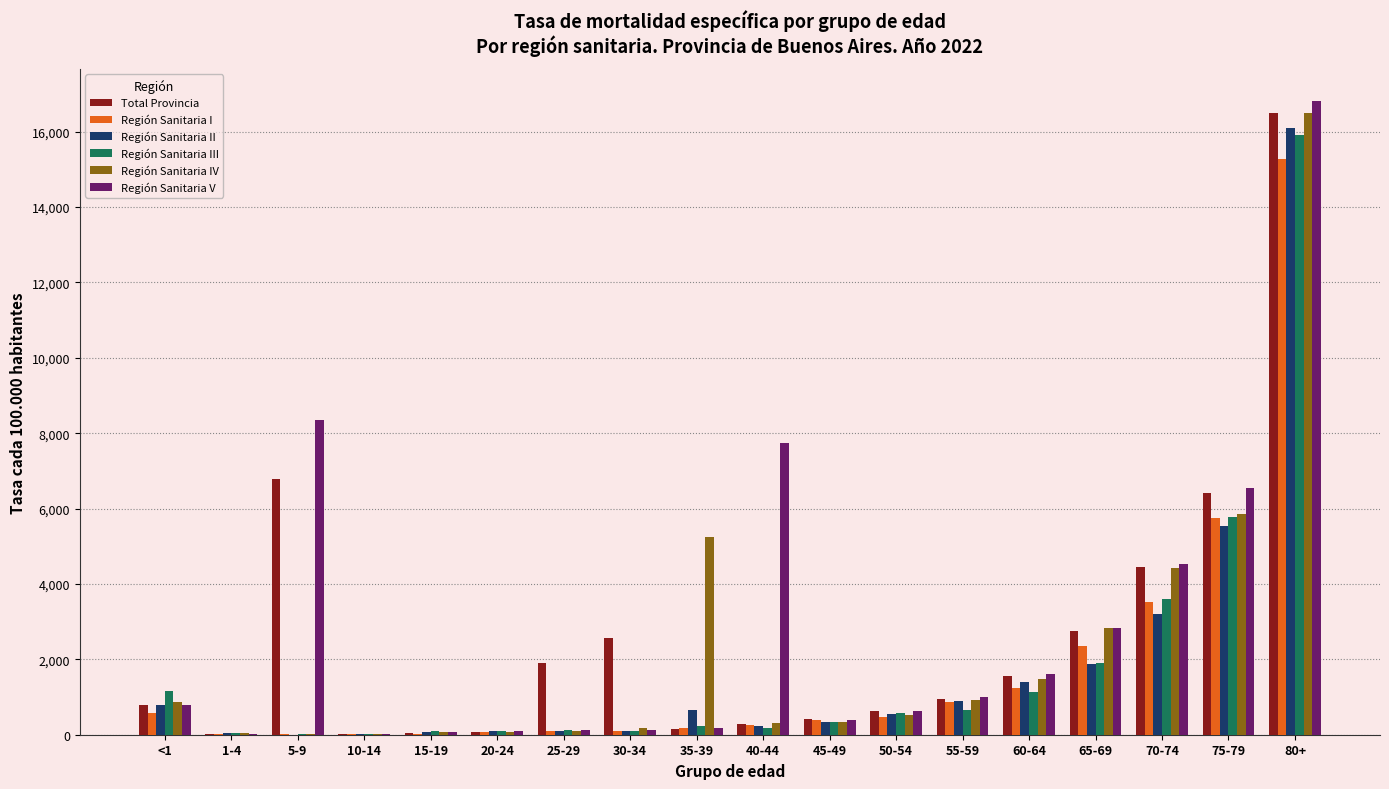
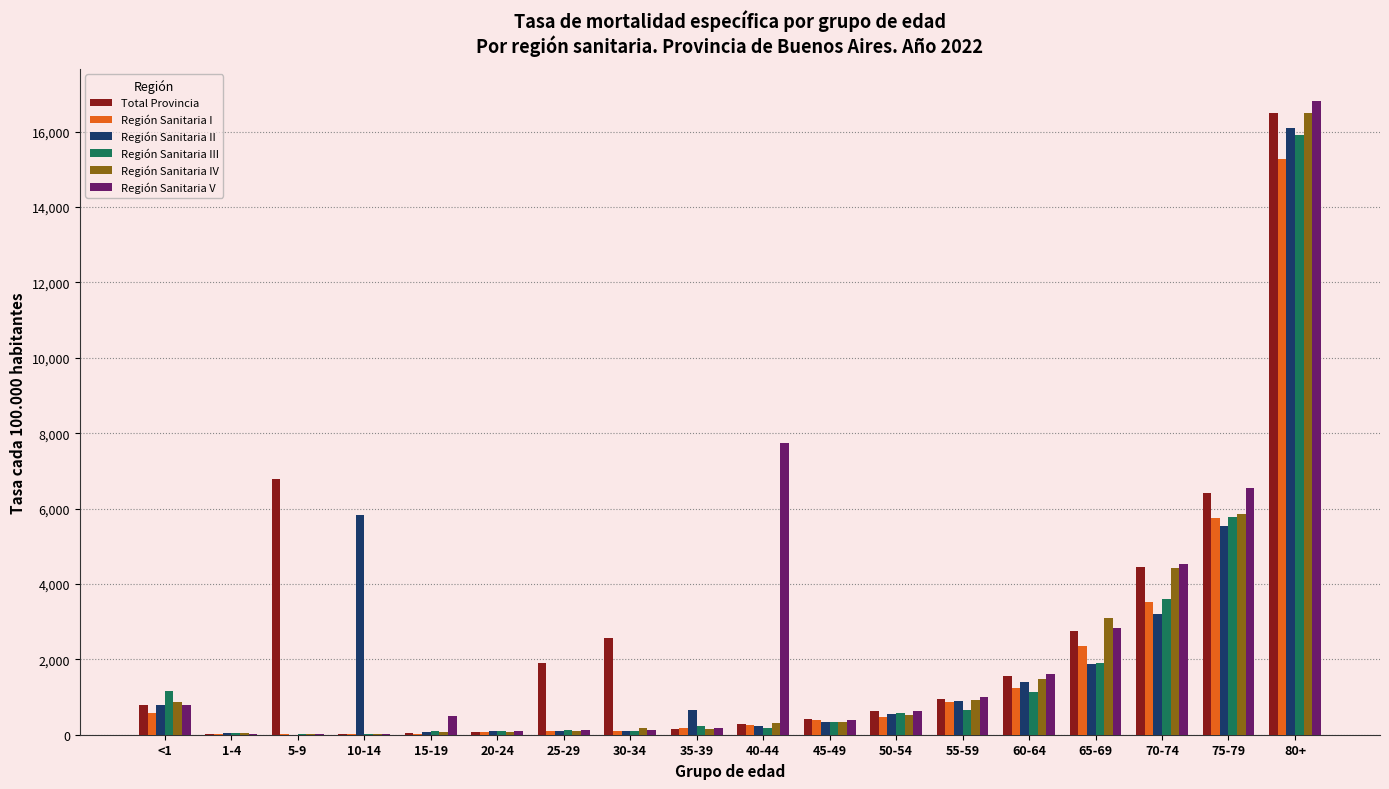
Región Sanitaria V, 5-9: 8,400 -> 0
Región Sanitaria II, 10-14: 0 -> 5,800
Región Sanitaria V, 15-19: 100 -> 500
Región Sanitaria IV, 35-39: 5,300 -> 100
Región Sanitaria IV, 65-69: 2,800 -> 3,100
